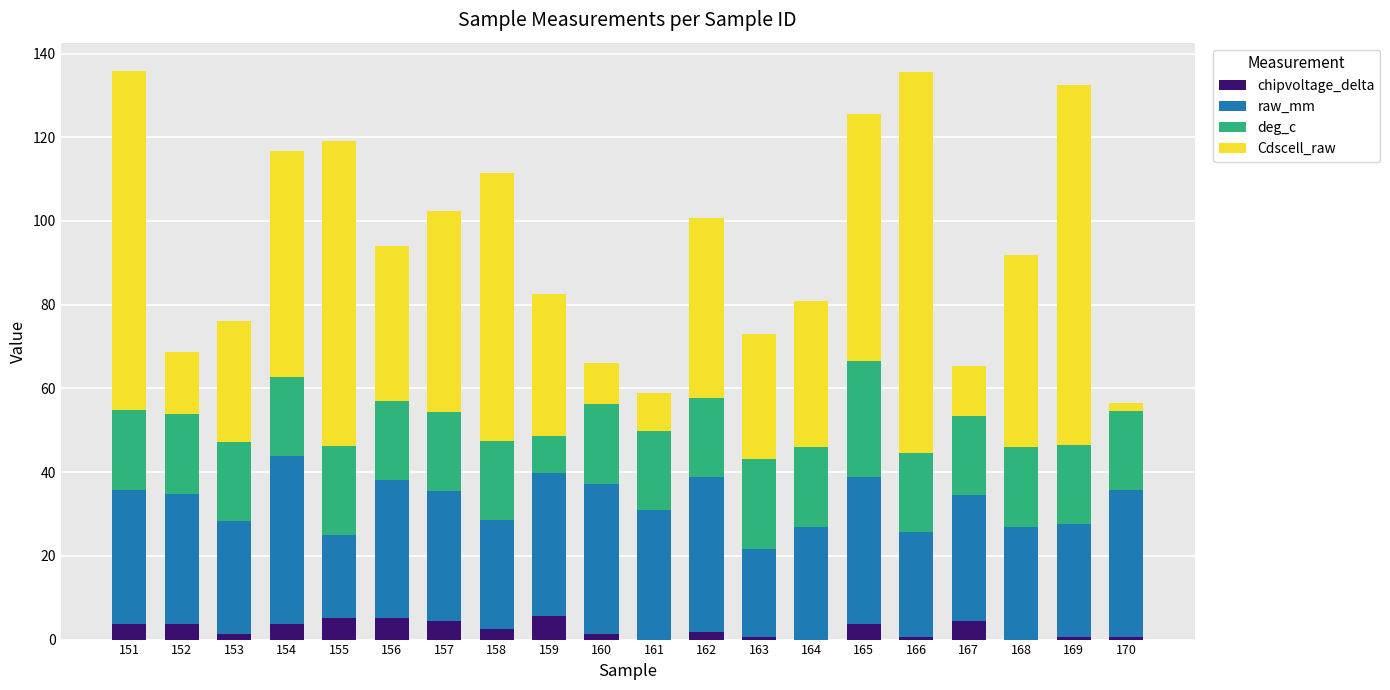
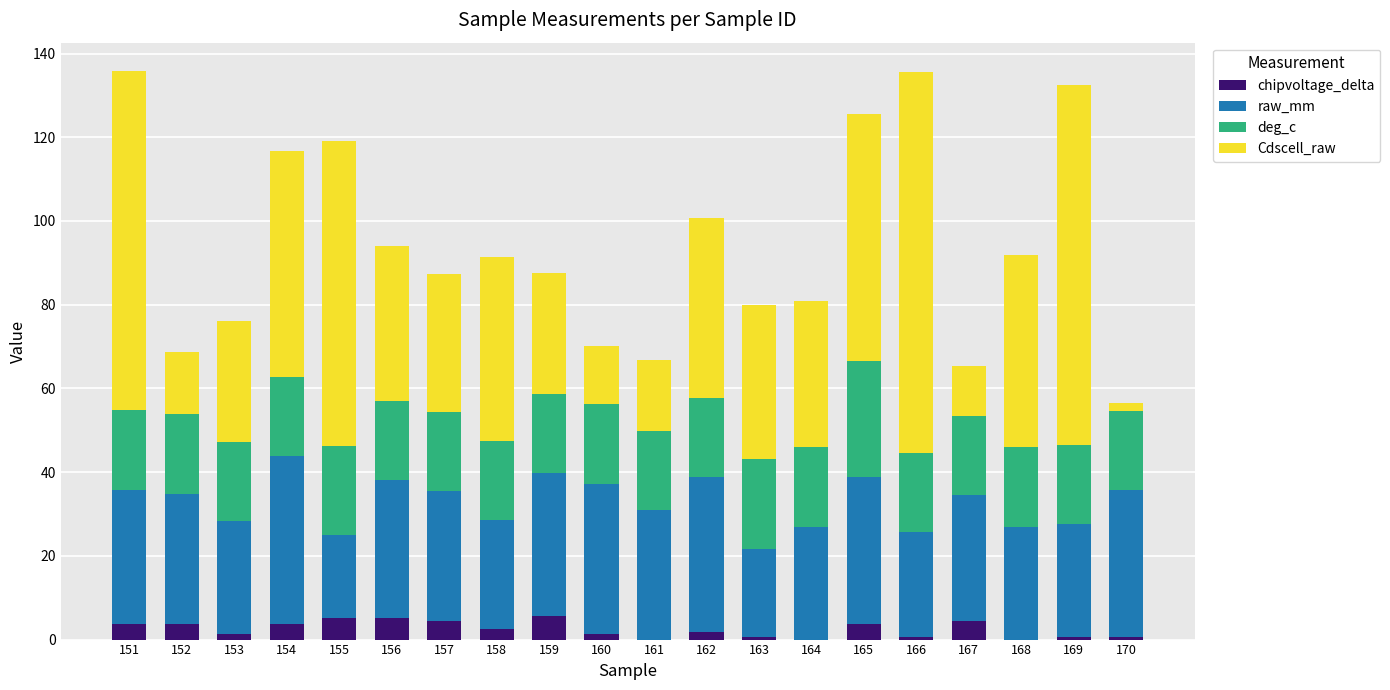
Cdscell_raw, 157: 48 -> 33
Cdscell_raw, 158: 64 -> 44
deg_c, 159: 9 -> 19
Cdscell_raw, 159: 34 -> 29
Cdscell_raw, 160: 10 -> 14
Cdscell_raw, 161: 9 -> 17
Cdscell_raw, 163: 30 -> 37
